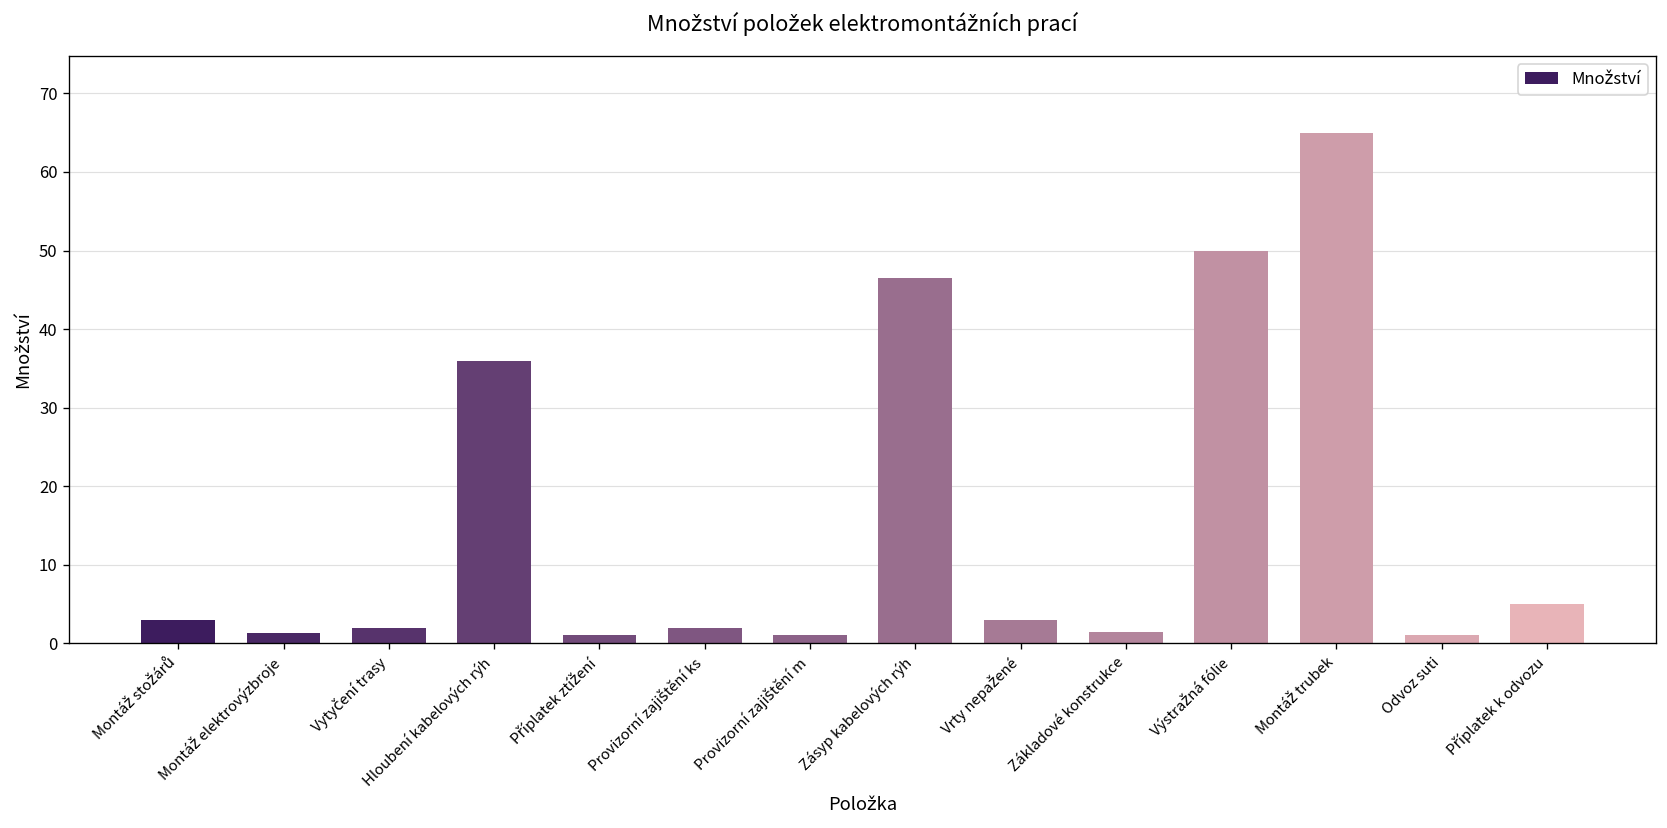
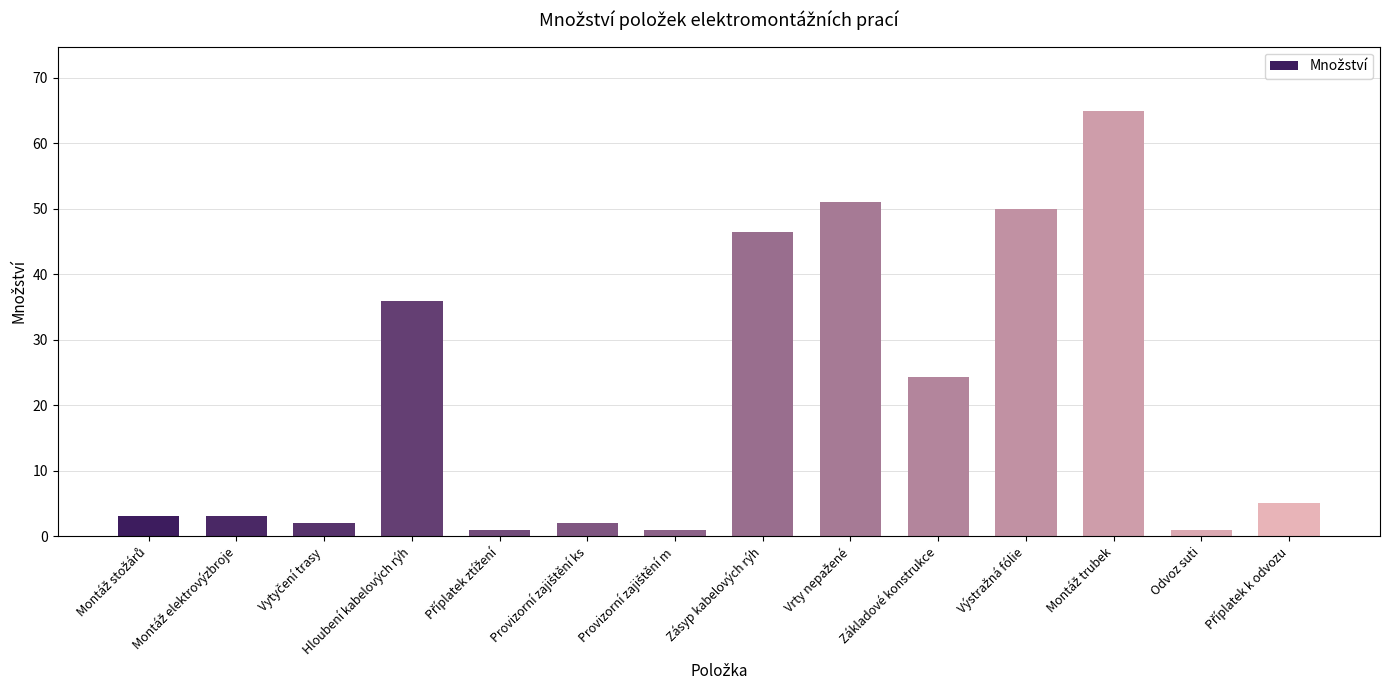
Montáž elektrovýzbroje: 1 -> 3
Vrty nepažené: 3 -> 51
Základové konstrukce: 2 -> 24
